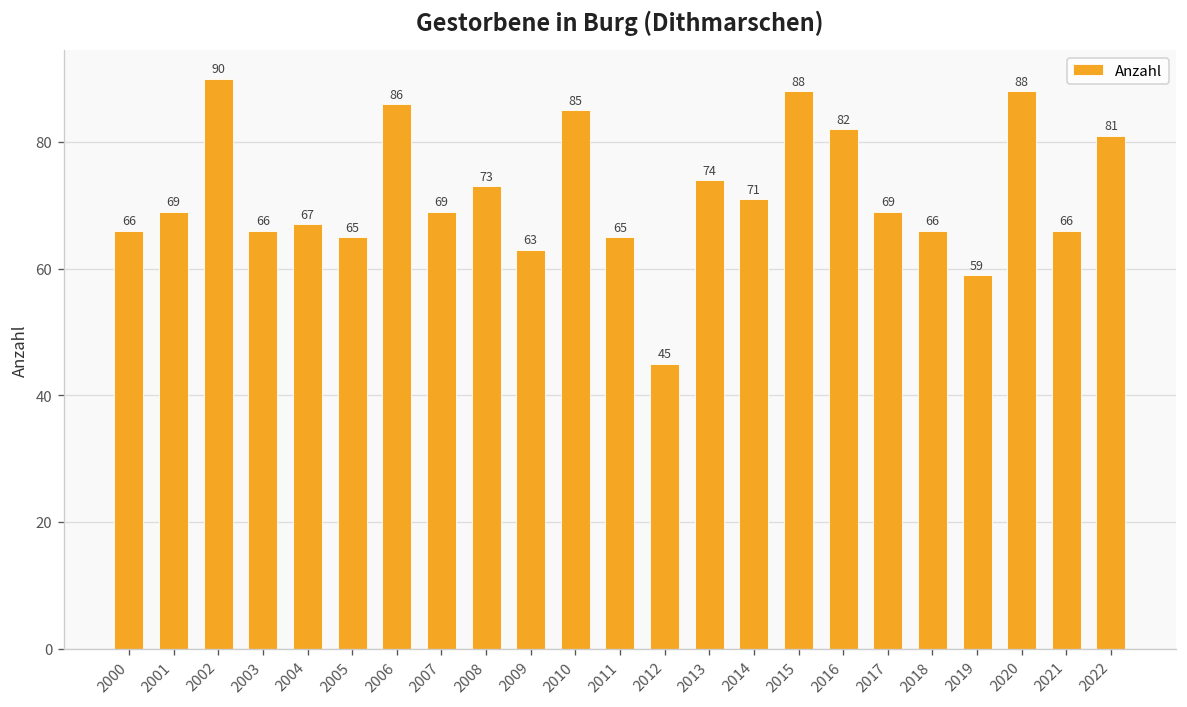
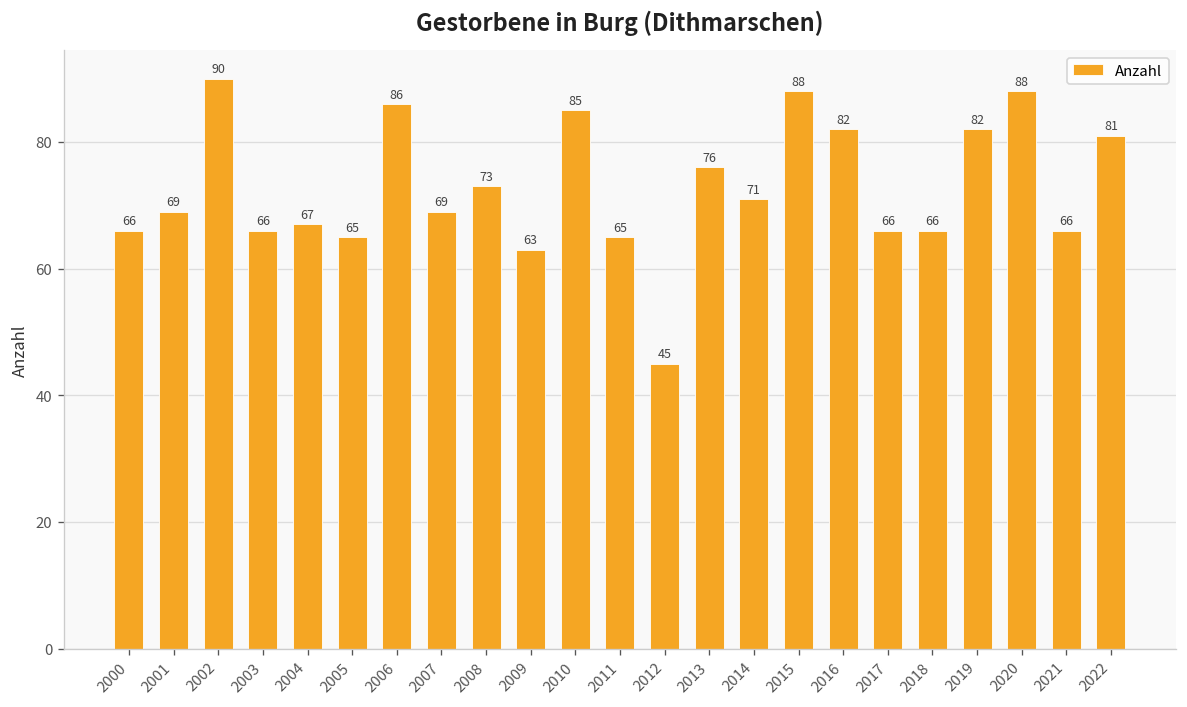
2013: 74 -> 76
2017: 69 -> 66
2019: 59 -> 82
